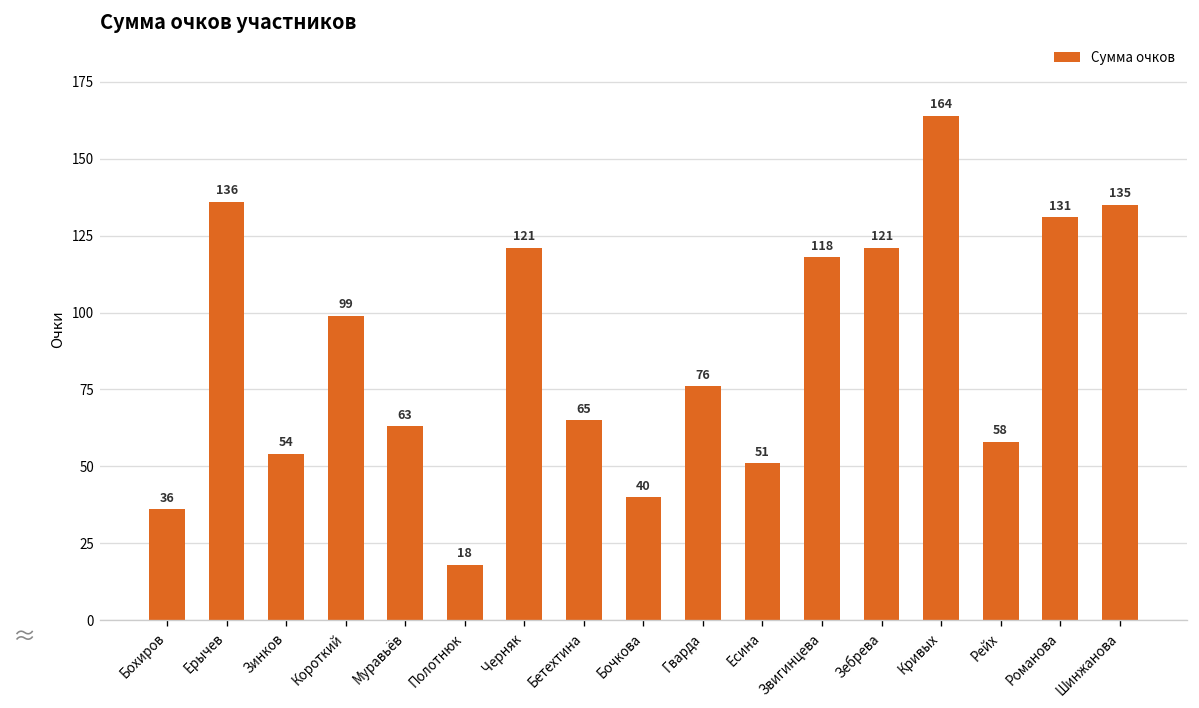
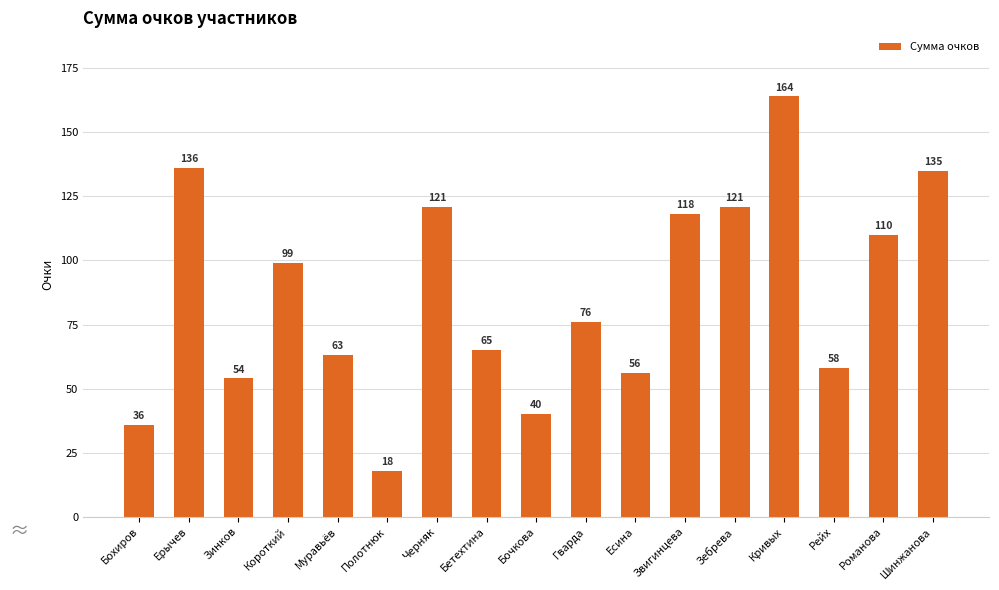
Есина: 51 -> 56
Романова: 131 -> 110
